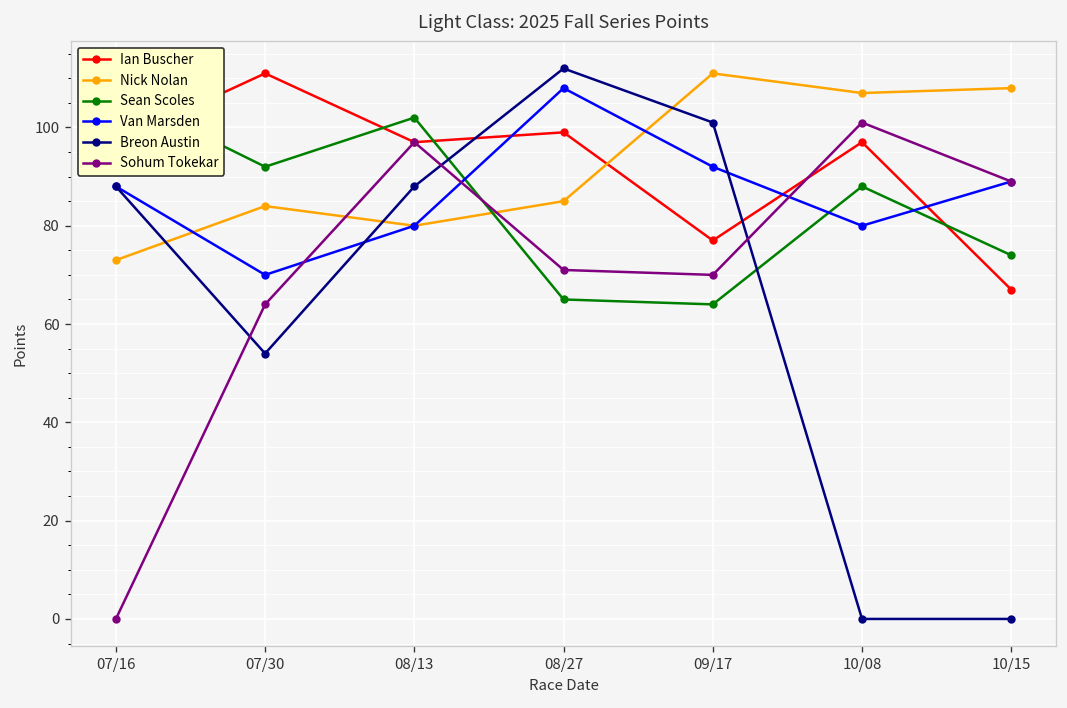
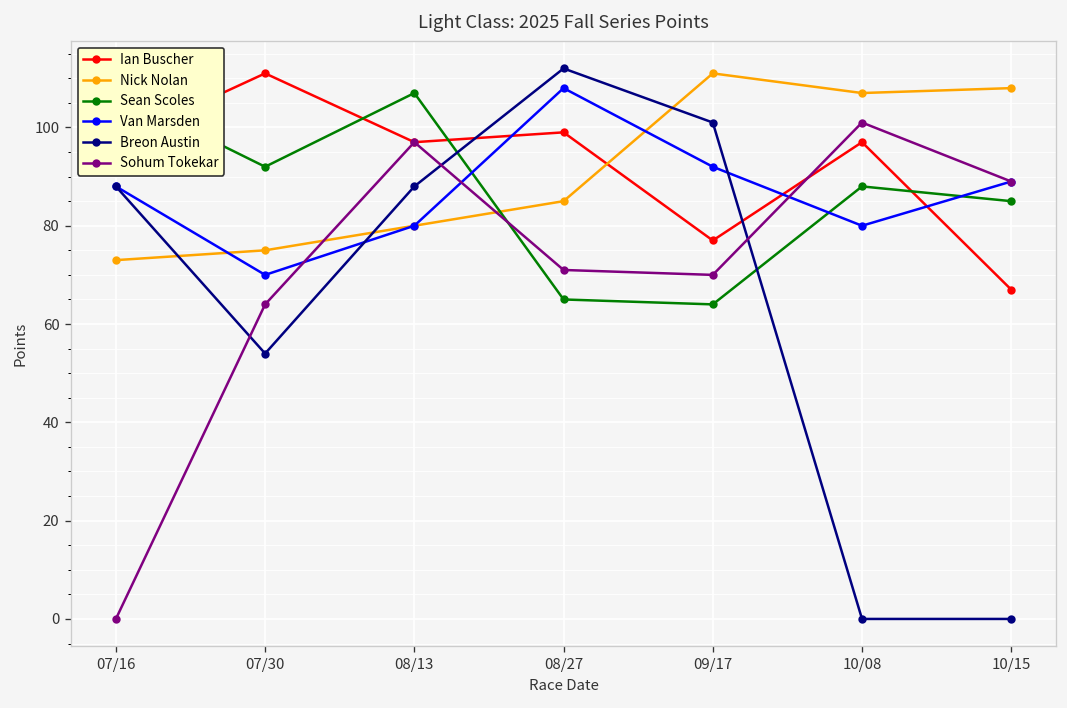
Nick Nolan, 07/30: 84 -> 75
Sean Scoles, 08/13: 102 -> 107
Sean Scoles, 10/15: 74 -> 85
